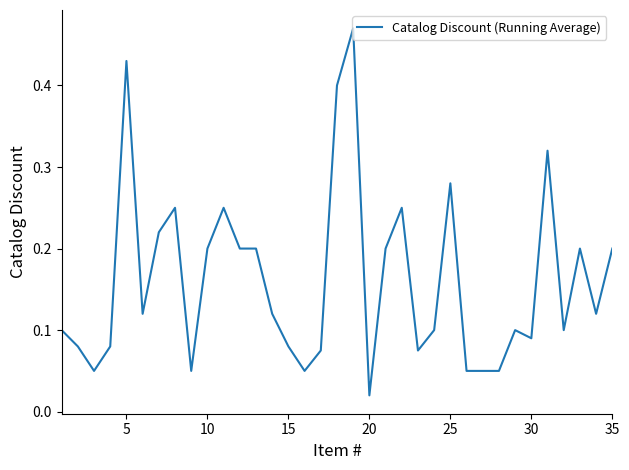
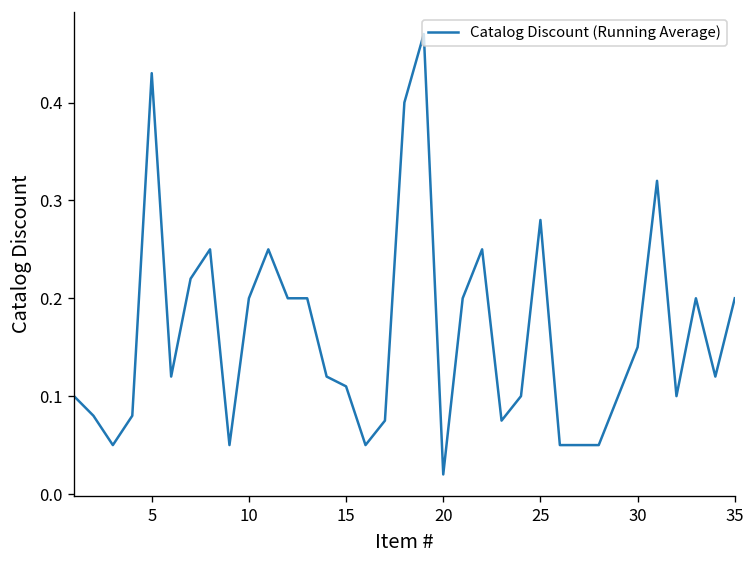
15: 0.08 -> 0.11
30: 0.09 -> 0.15
